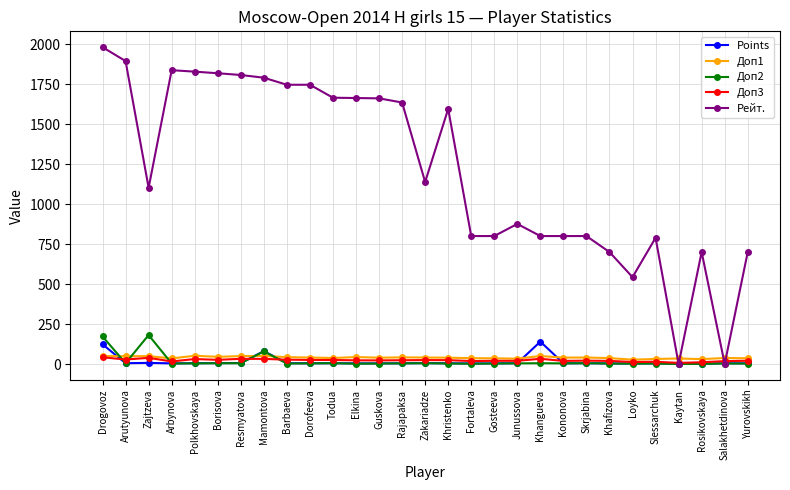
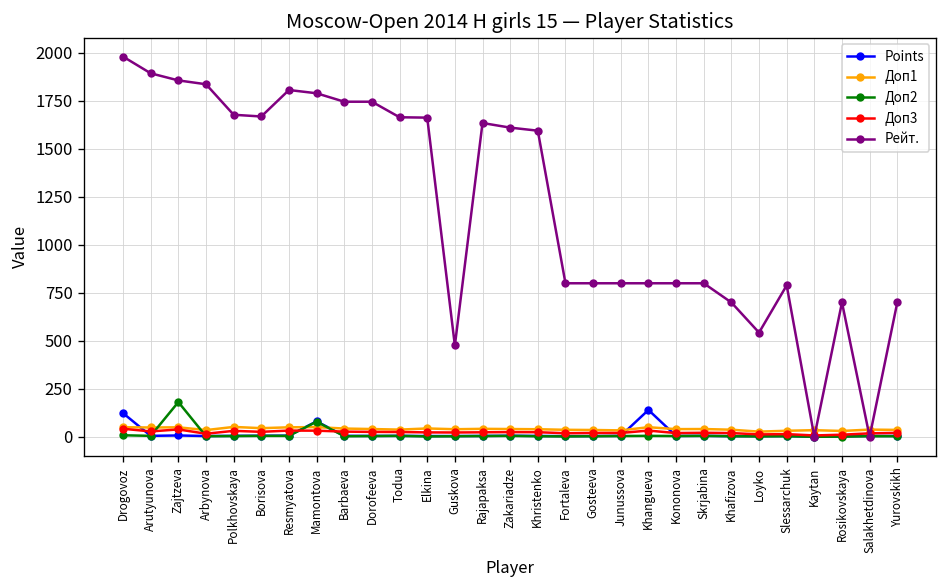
Доп2, Drogovoz: 170 -> 10
Рейт., Zajtzeva: 1100 -> 1860
Рейт., Polkhovskaya: 1830 -> 1680
Рейт., Borisova: 1820 -> 1670
Рейт., Guskova: 1660 -> 480
Рейт., Zakariadze: 1140 -> 1610
Рейт., Junussova: 880 -> 800
